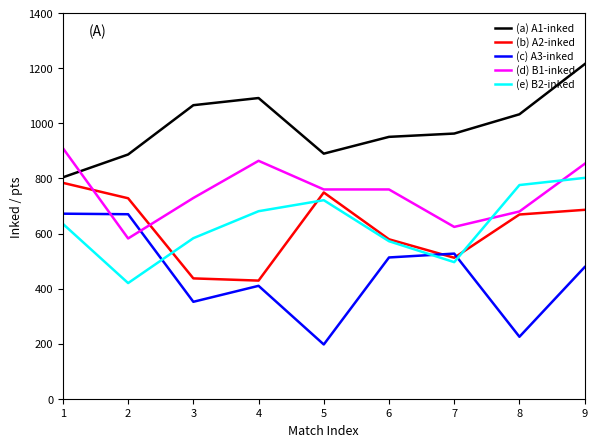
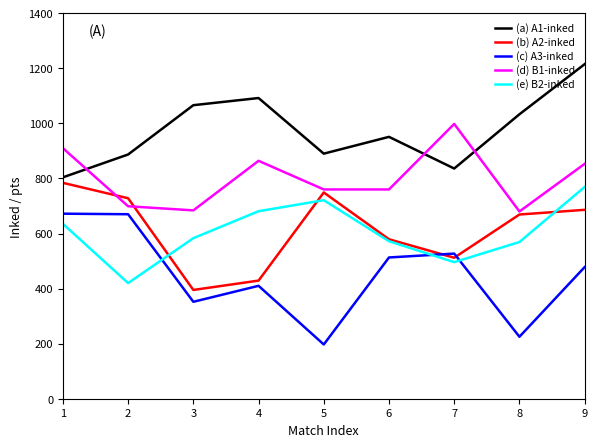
(d) B1-inked, 2: 580 -> 700
(b) A2-inked, 3: 440 -> 400
(d) B1-inked, 3: 730 -> 680
(a) A1-inked, 7: 960 -> 840
(d) B1-inked, 7: 620 -> 1000
(e) B2-inked, 8: 780 -> 570
(e) B2-inked, 9: 800 -> 770
